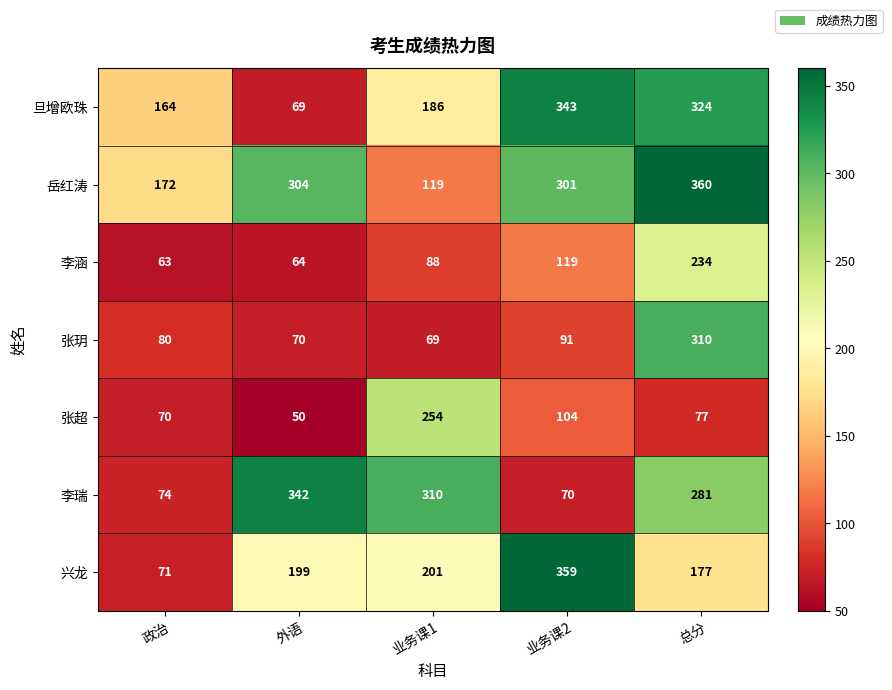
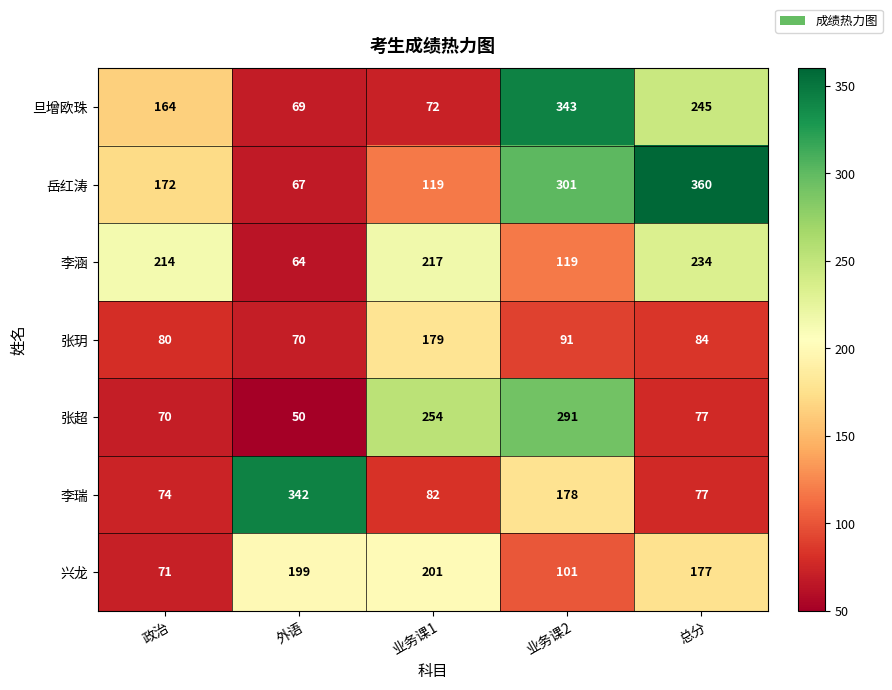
旦增欧珠, 业务课1: 186 -> 72
旦增欧珠, 总分: 324 -> 245
岳红涛, 外语: 304 -> 67
李涵, 政治: 63 -> 214
李涵, 业务课1: 88 -> 217
张玥, 业务课1: 69 -> 179
张玥, 总分: 310 -> 84
张超, 业务课2: 104 -> 291
李瑞, 业务课1: 310 -> 82
李瑞, 业务课2: 70 -> 178
李瑞, 总分: 281 -> 77
兴龙, 业务课2: 359 -> 101
